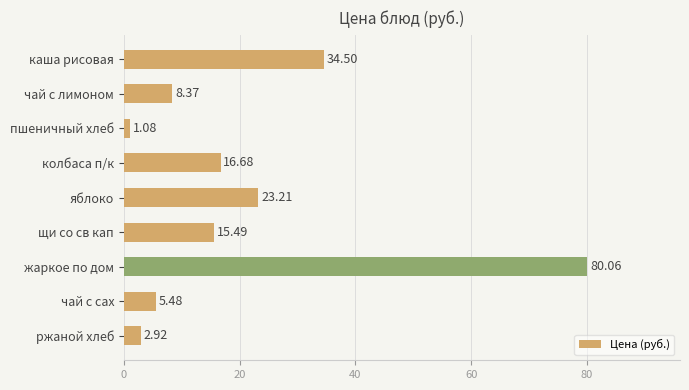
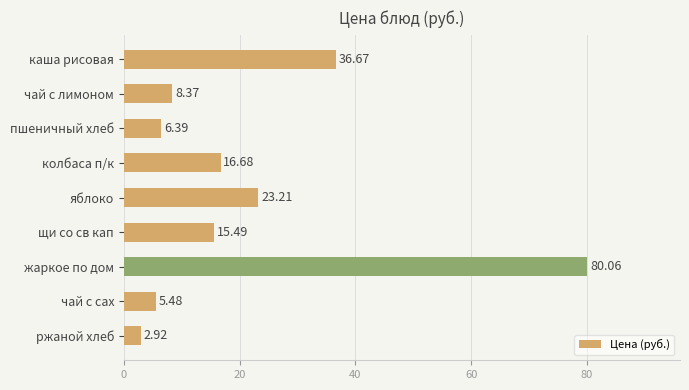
каша рисовая: 34.50 -> 36.67
пшеничный хлеб: 1.08 -> 6.39
